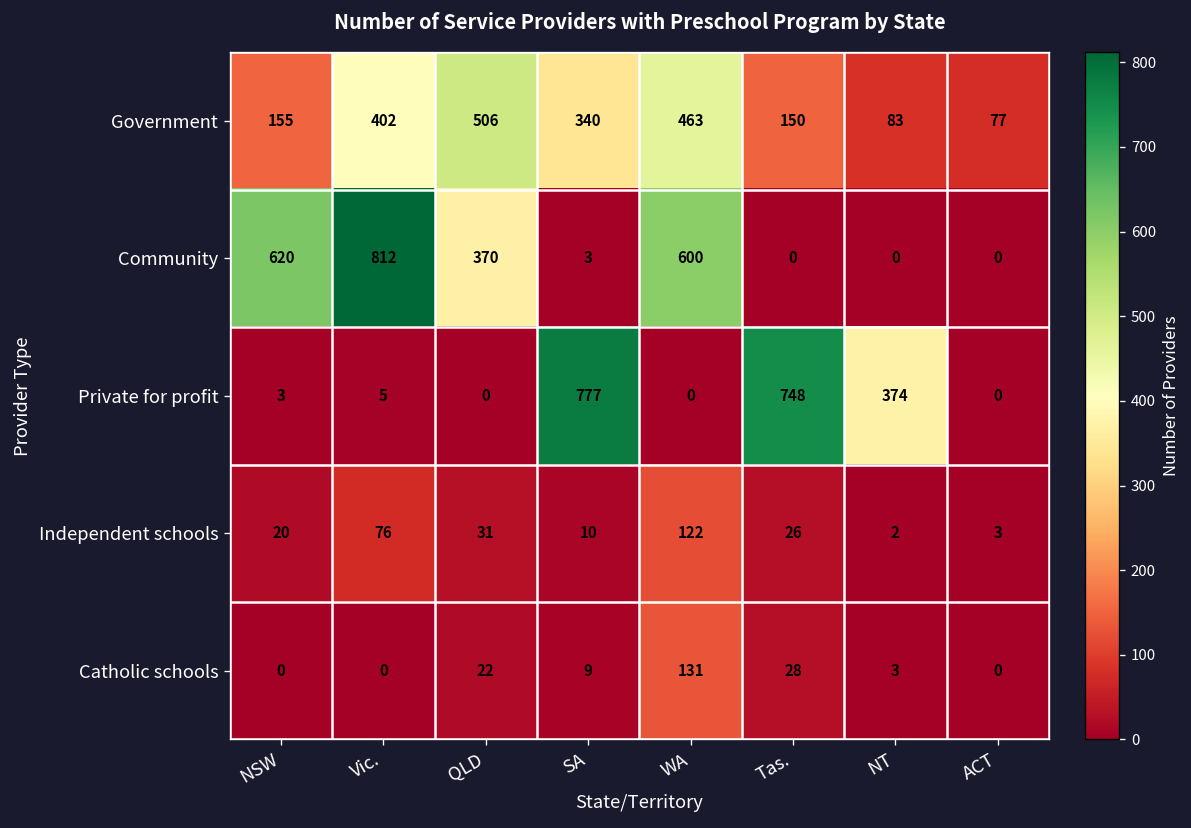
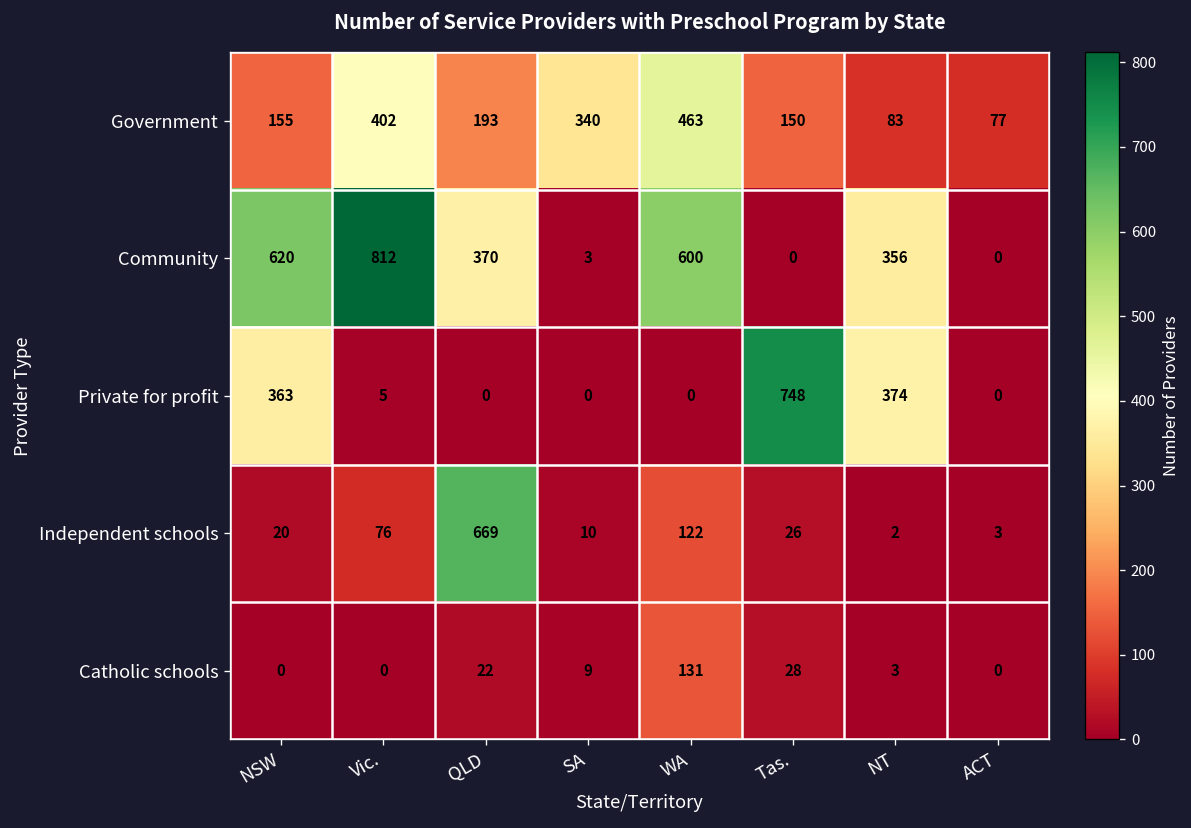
Government, QLD: 506 -> 193
Community, NT: 0 -> 356
Private for profit, NSW: 3 -> 363
Private for profit, SA: 777 -> 0
Independent schools, QLD: 31 -> 669
